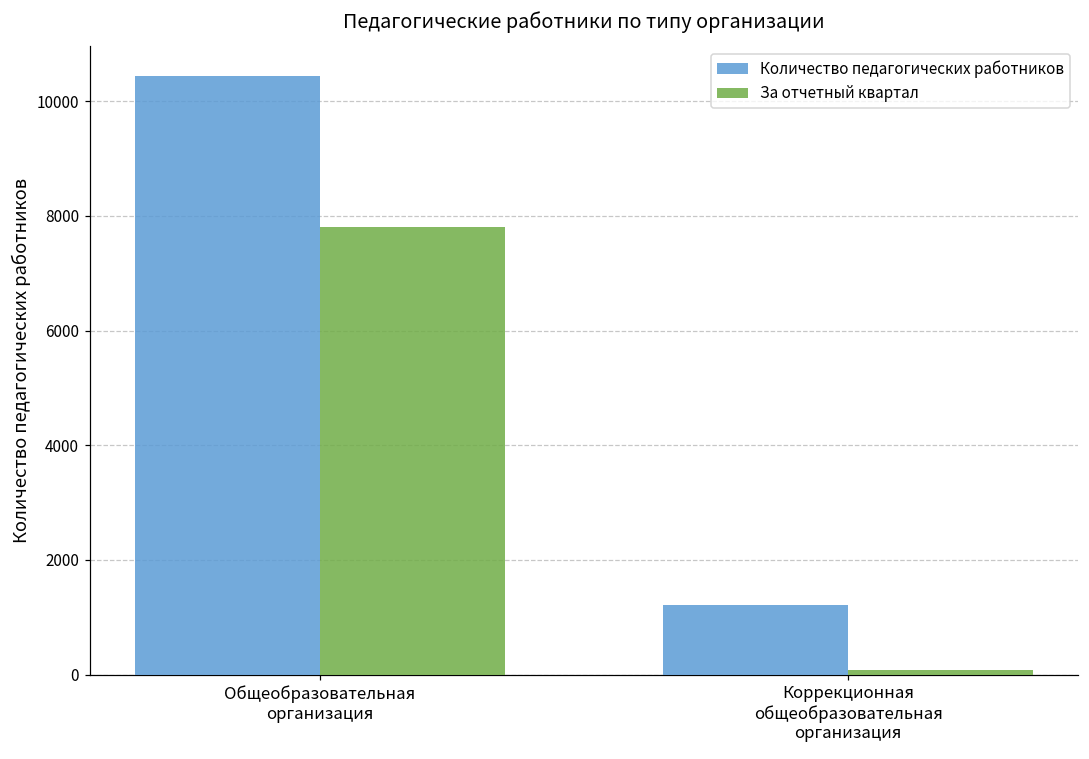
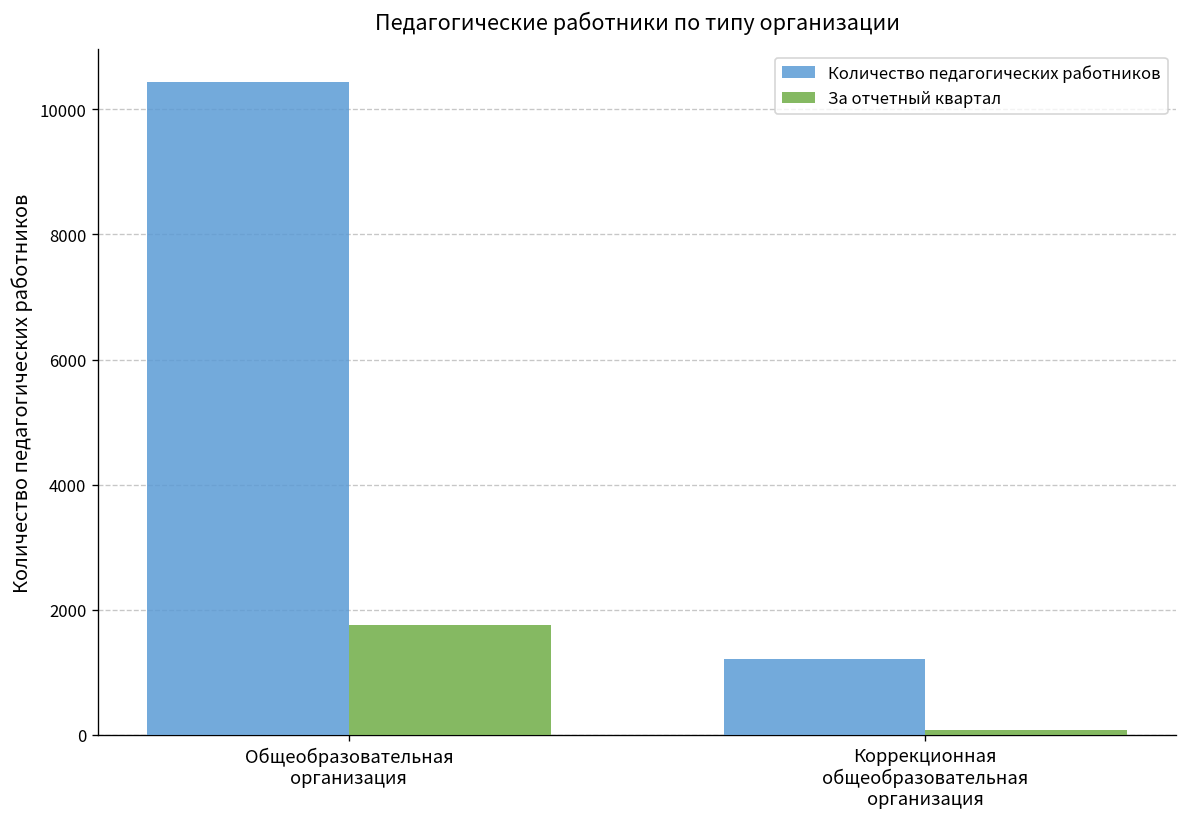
За отчетный квартал, Общеобразовательная организация: 7800 -> 1800
